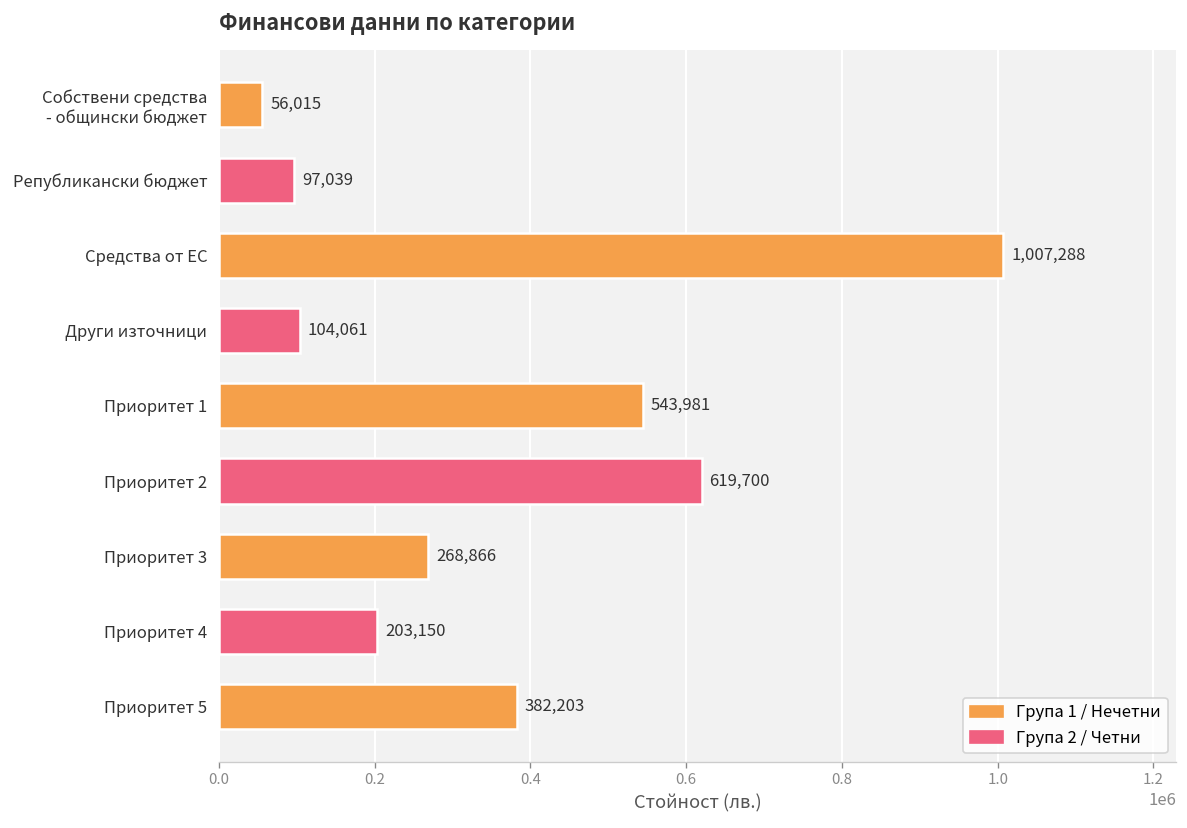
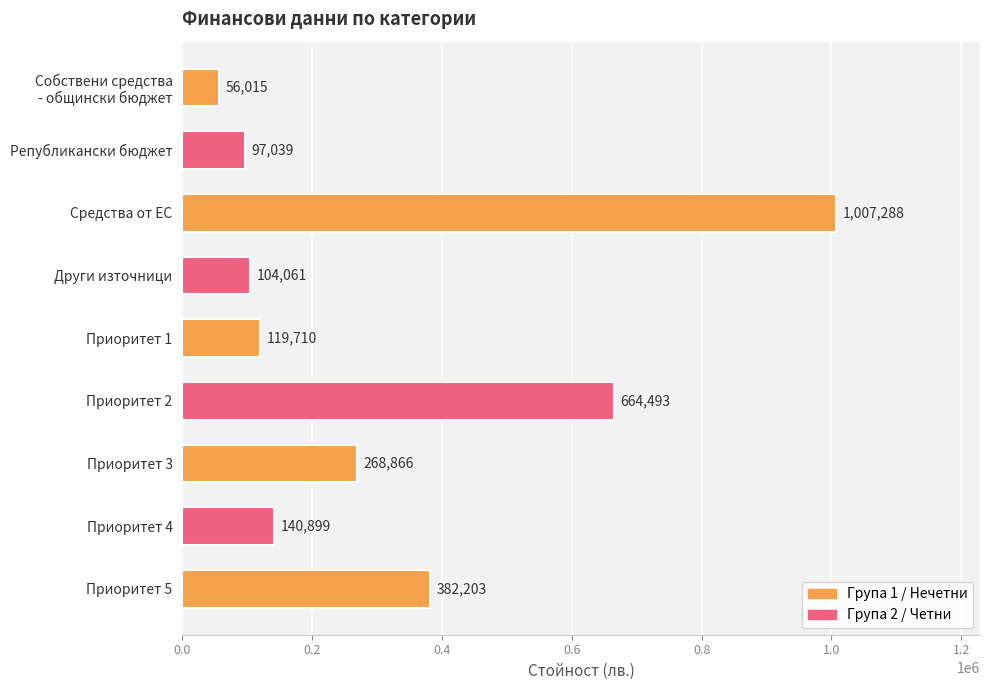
Приоритет 1: 543,981 -> 119,710
Приоритет 2: 619,700 -> 664,493
Приоритет 4: 203,150 -> 140,899
